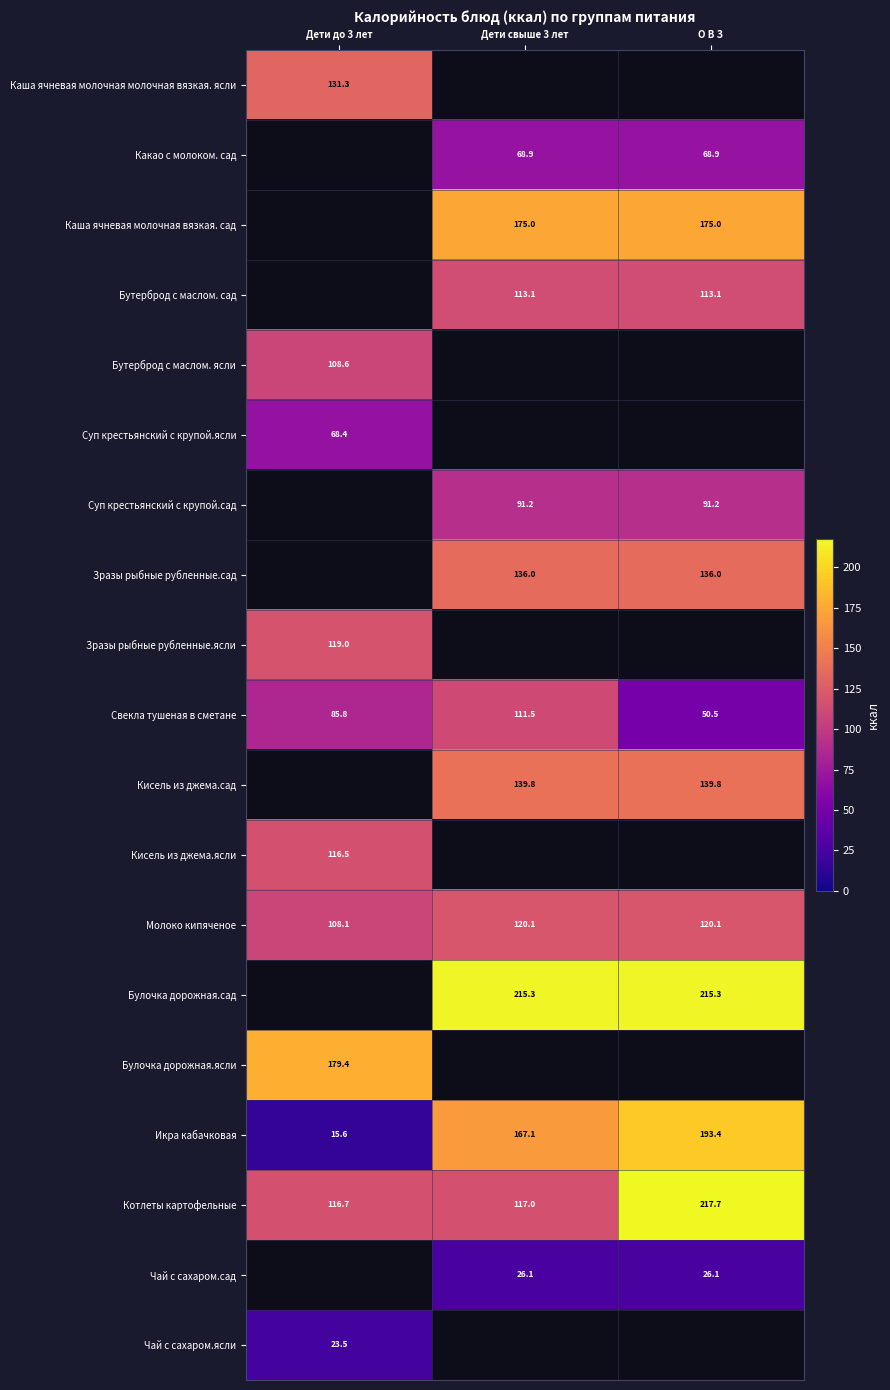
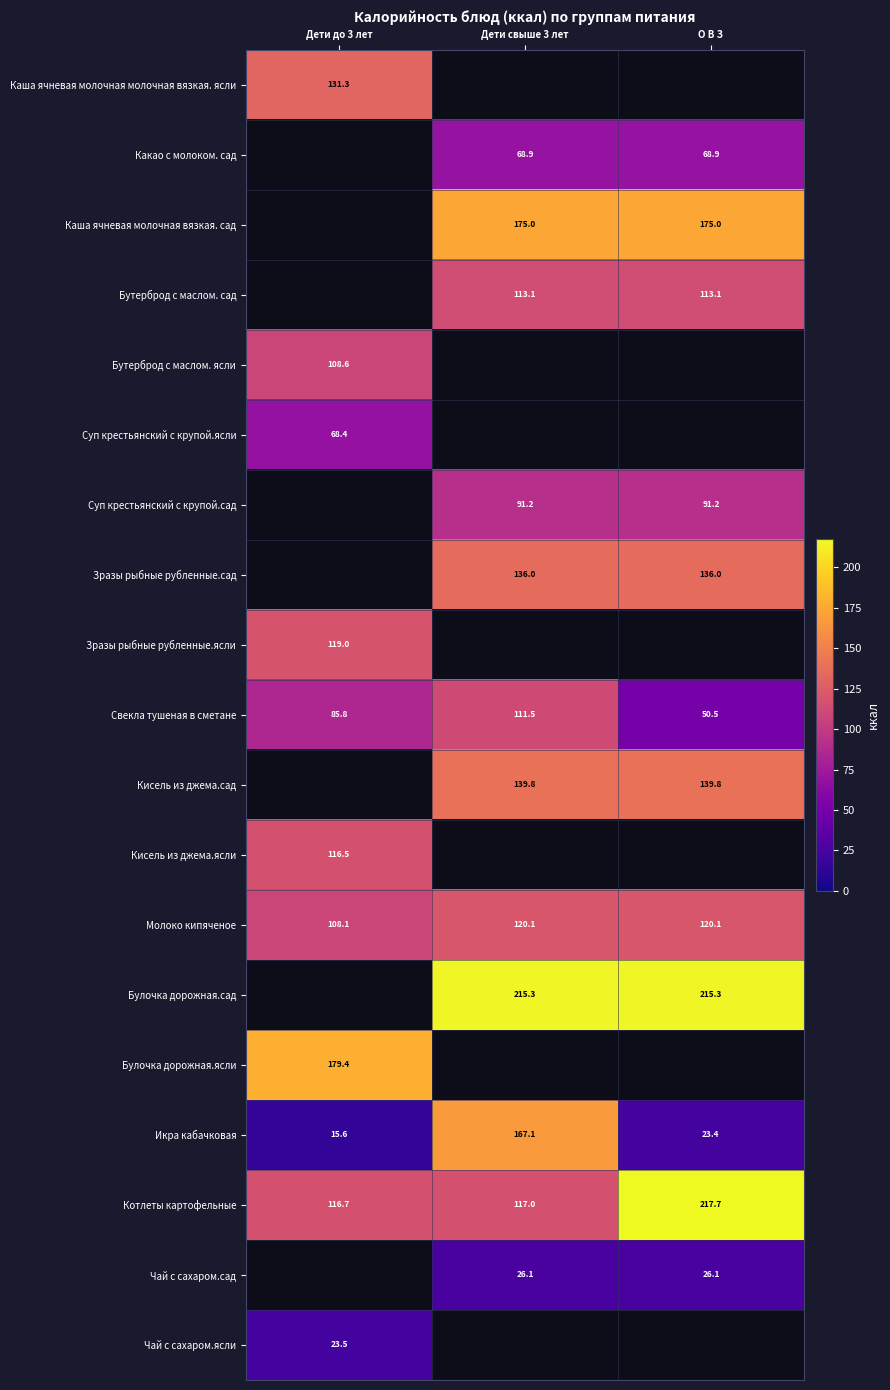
Икра кабачковая, О В З: 193.4 -> 23.4
